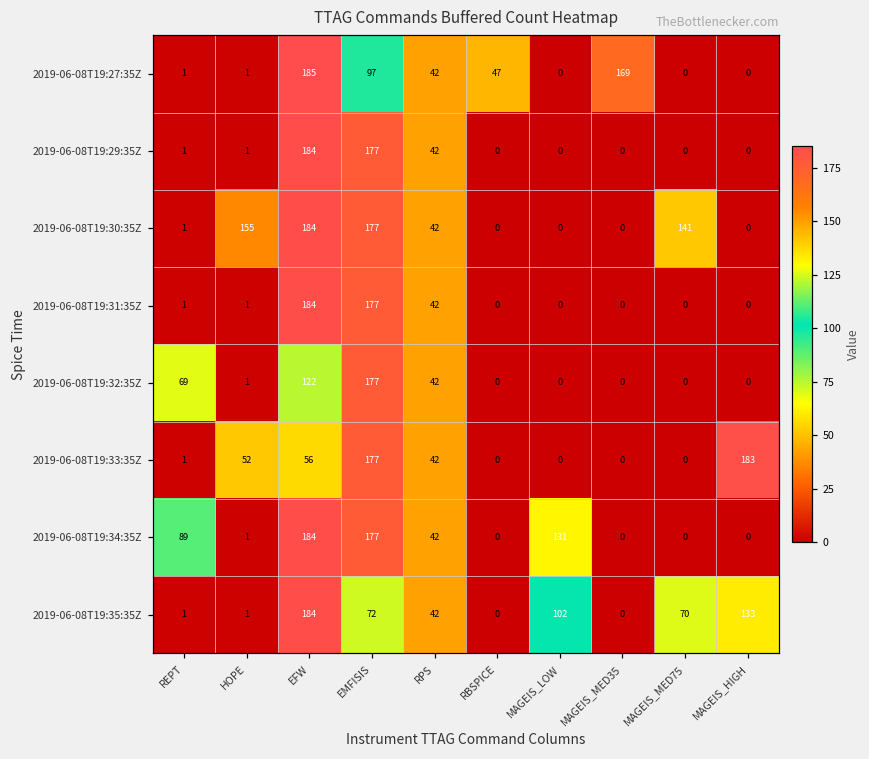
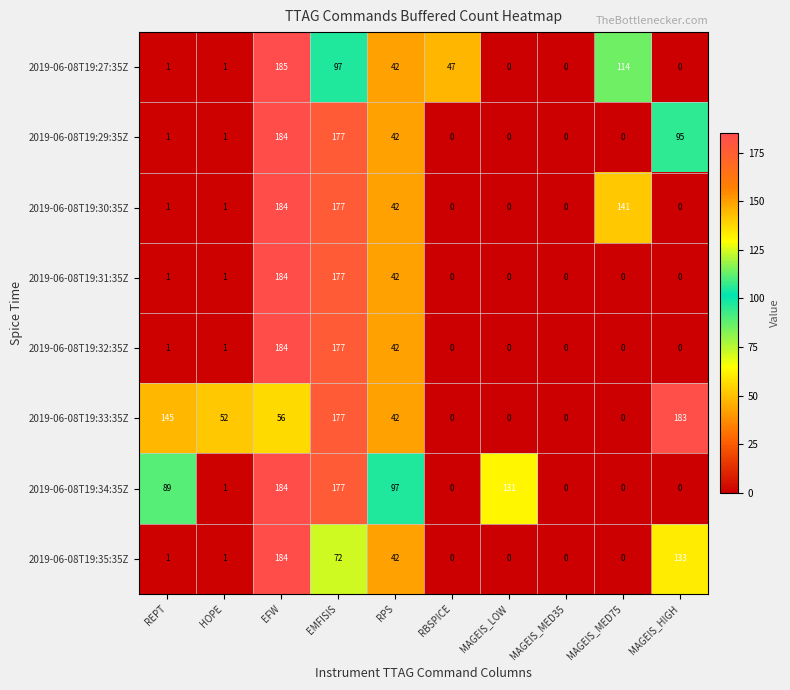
2019-06-08T19:27:35Z, MAGEIS_MED35: 169 -> 0
2019-06-08T19:27:35Z, MAGEIS_MED75: 0 -> 114
2019-06-08T19:29:35Z, MAGEIS_HIGH: 0 -> 95
2019-06-08T19:30:35Z, HOPE: 155 -> 1
2019-06-08T19:32:35Z, REPT: 69 -> 1
2019-06-08T19:32:35Z, EFW: 122 -> 184
2019-06-08T19:33:35Z, REPT: 1 -> 145
2019-06-08T19:34:35Z, RPS: 42 -> 97
2019-06-08T19:35:35Z, MAGEIS_LOW: 102 -> 0
2019-06-08T19:35:35Z, MAGEIS_MED75: 70 -> 0
